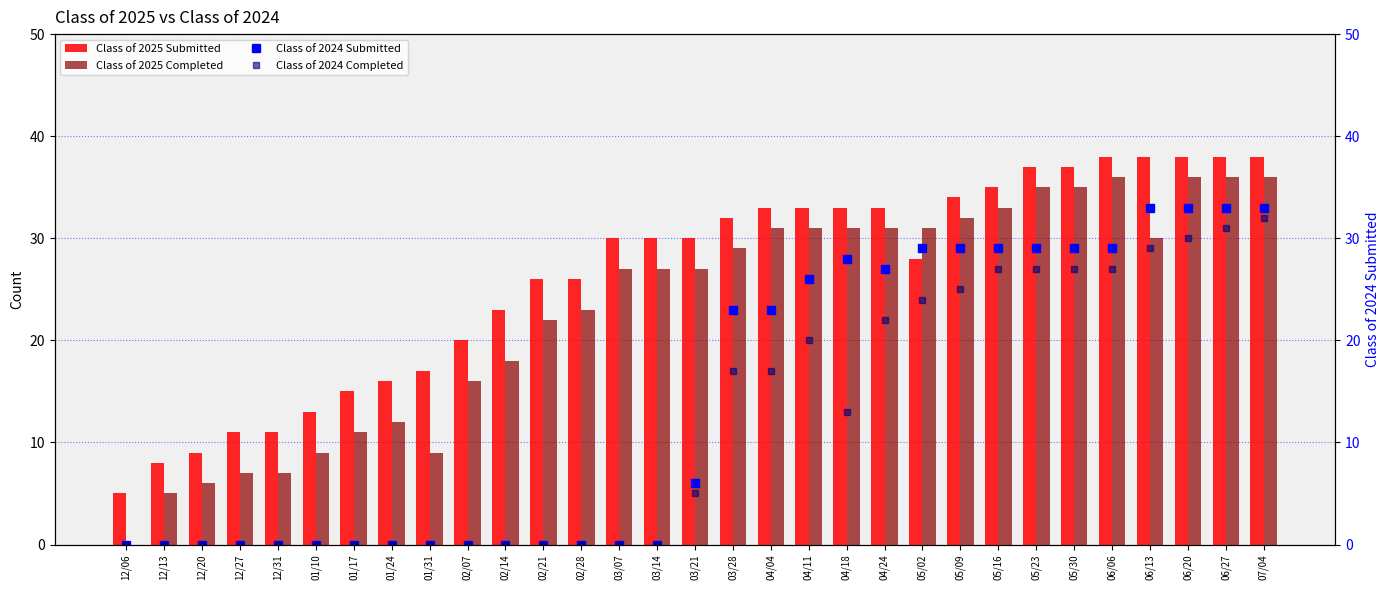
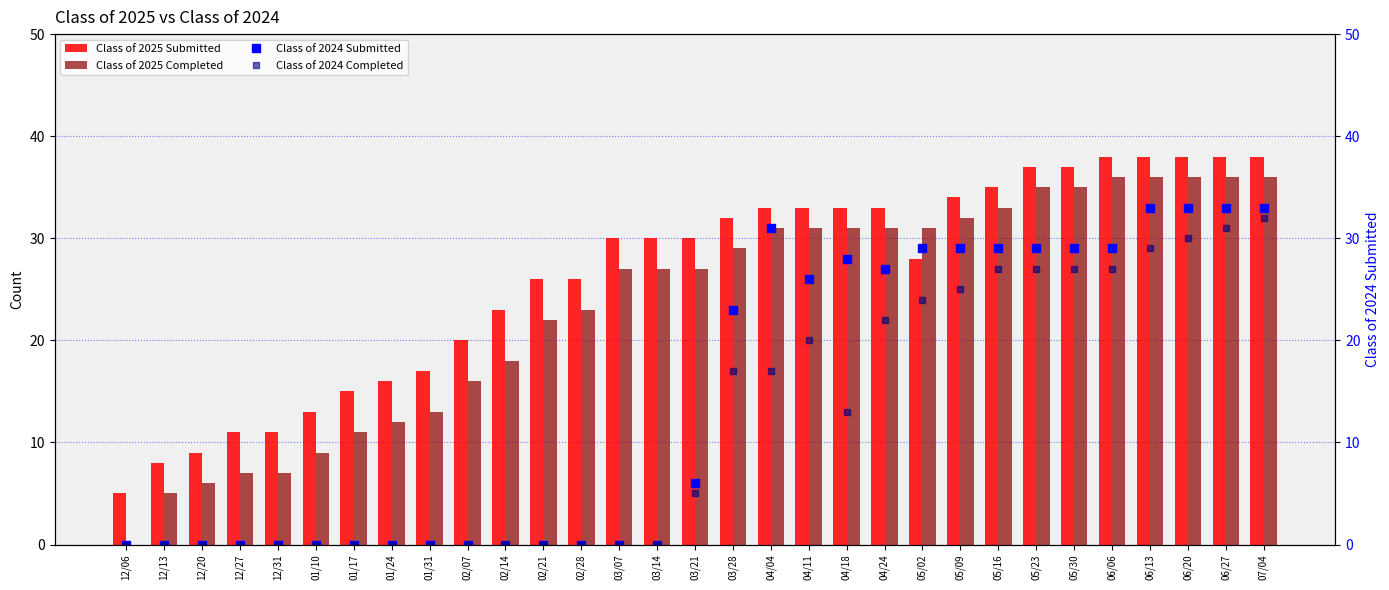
Class of 2025 Completed, 01/31: 9 -> 13
Class of 2025 Completed, 06/13: 30 -> 36
Class of 2024 Submitted, 04/04: 23 -> 31
